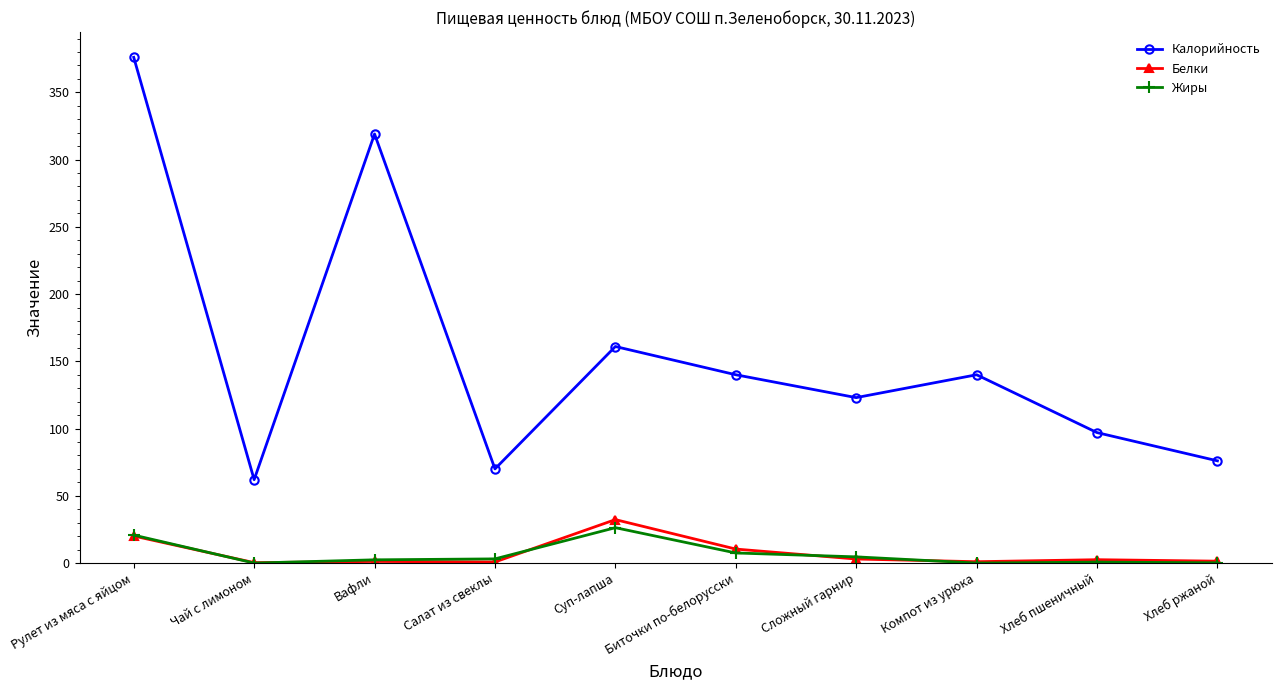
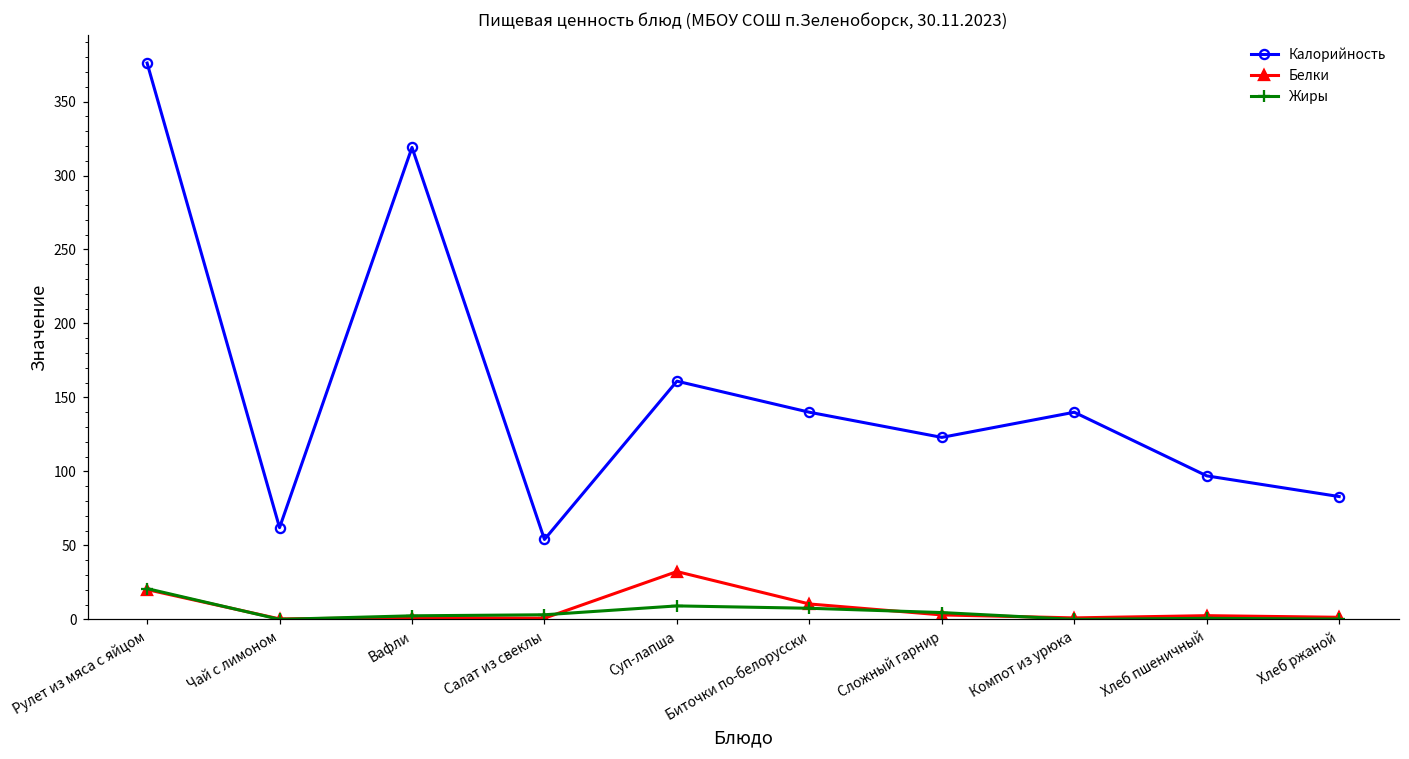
Калорийность, Салат из свеклы: 70 -> 54
Жиры, Суп-лапша: 26 -> 9
Калорийность, Хлеб ржаной: 76 -> 83
